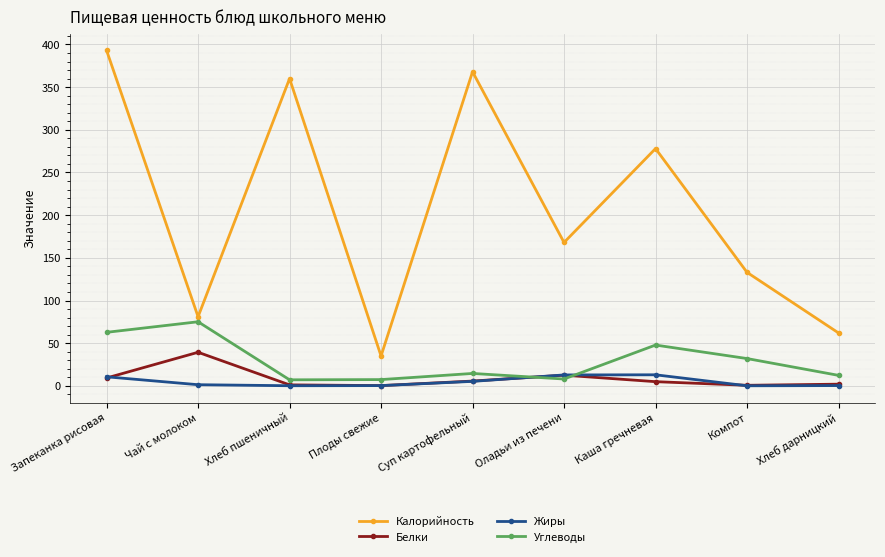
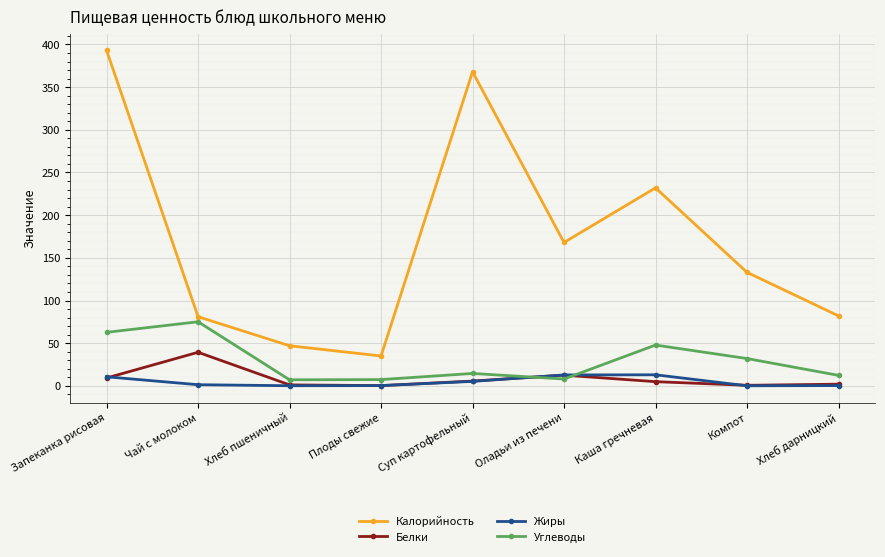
Калорийность, Хлеб пшеничный: 360 -> 50
Калорийность, Каша гречневая: 280 -> 230
Калорийность, Хлеб дарницкий: 60 -> 80
